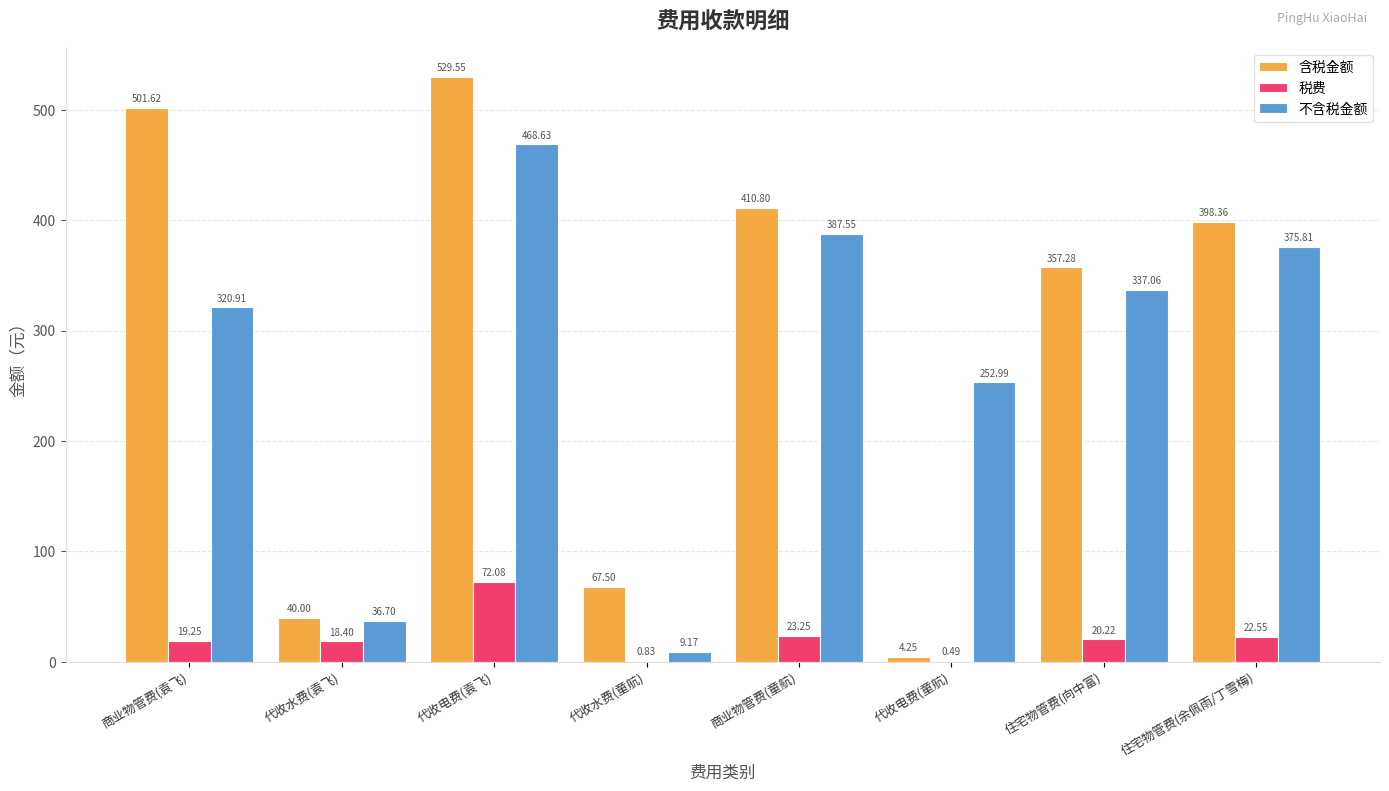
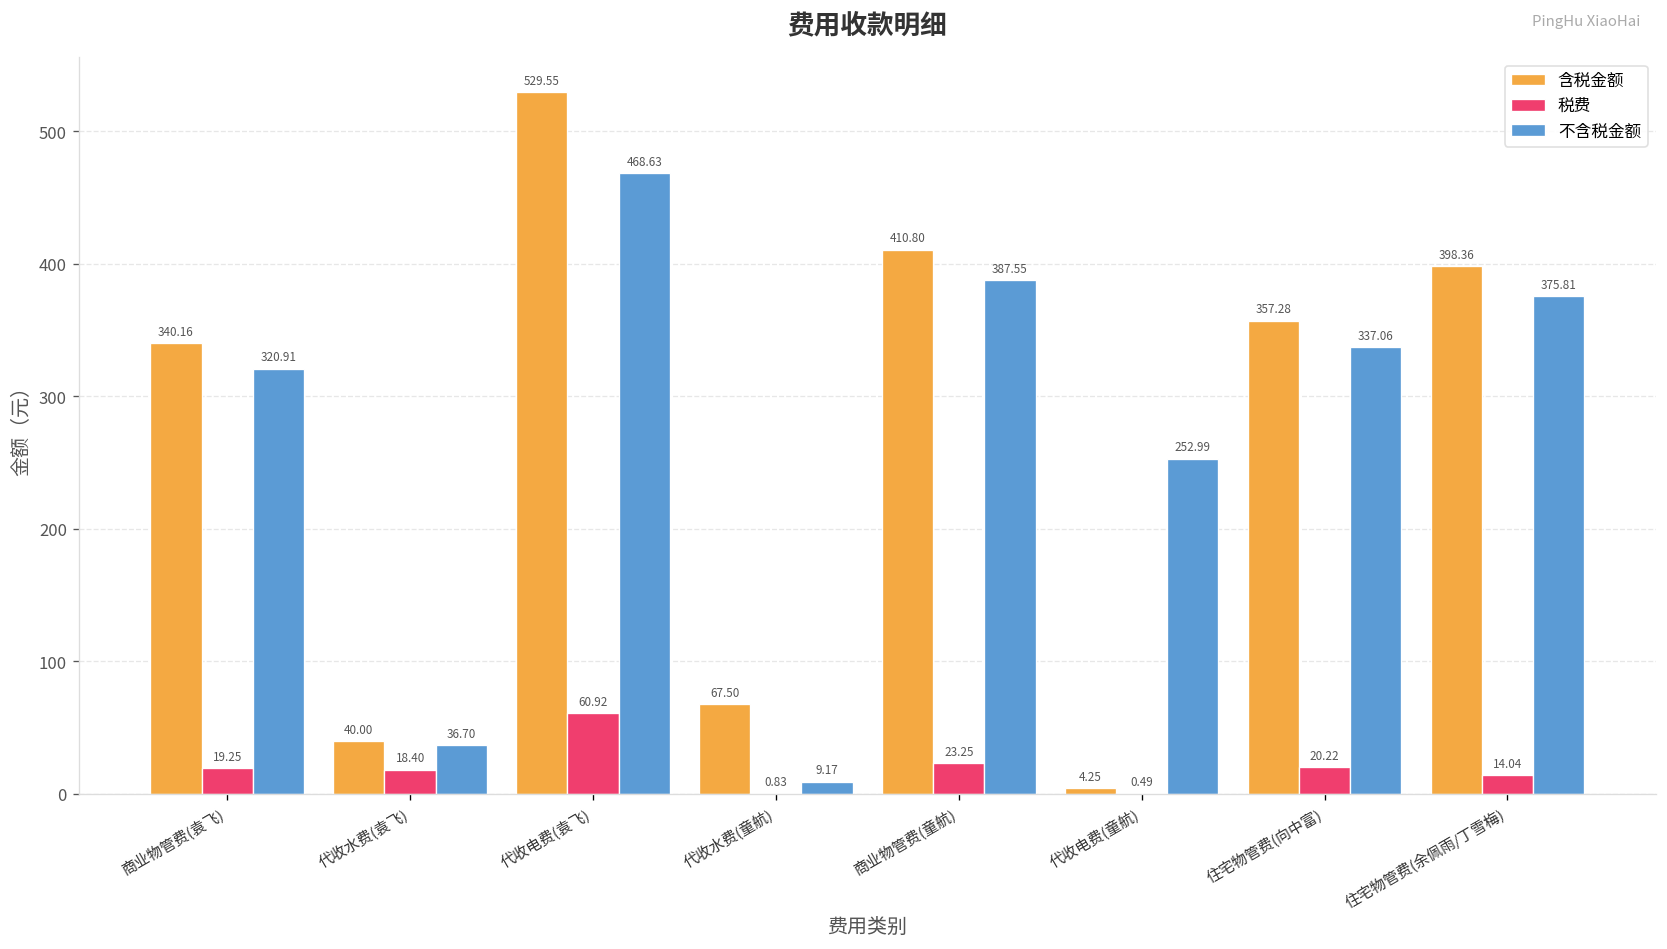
含税金额, 商业物管费(袁飞): 501.62 -> 340.16
税费, 代收电费(袁飞): 72.08 -> 60.92
税费, 住宅物管费(余佩雨/丁雪梅): 22.55 -> 14.04
